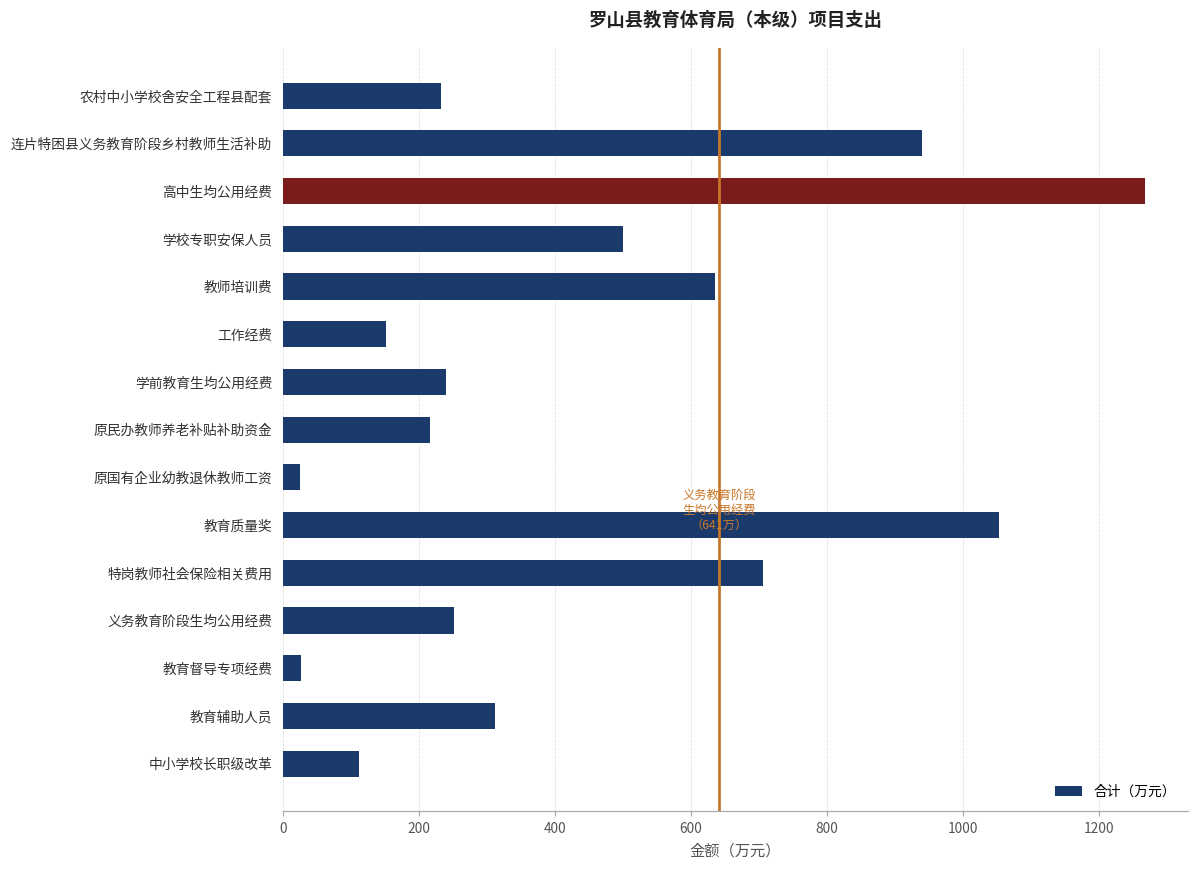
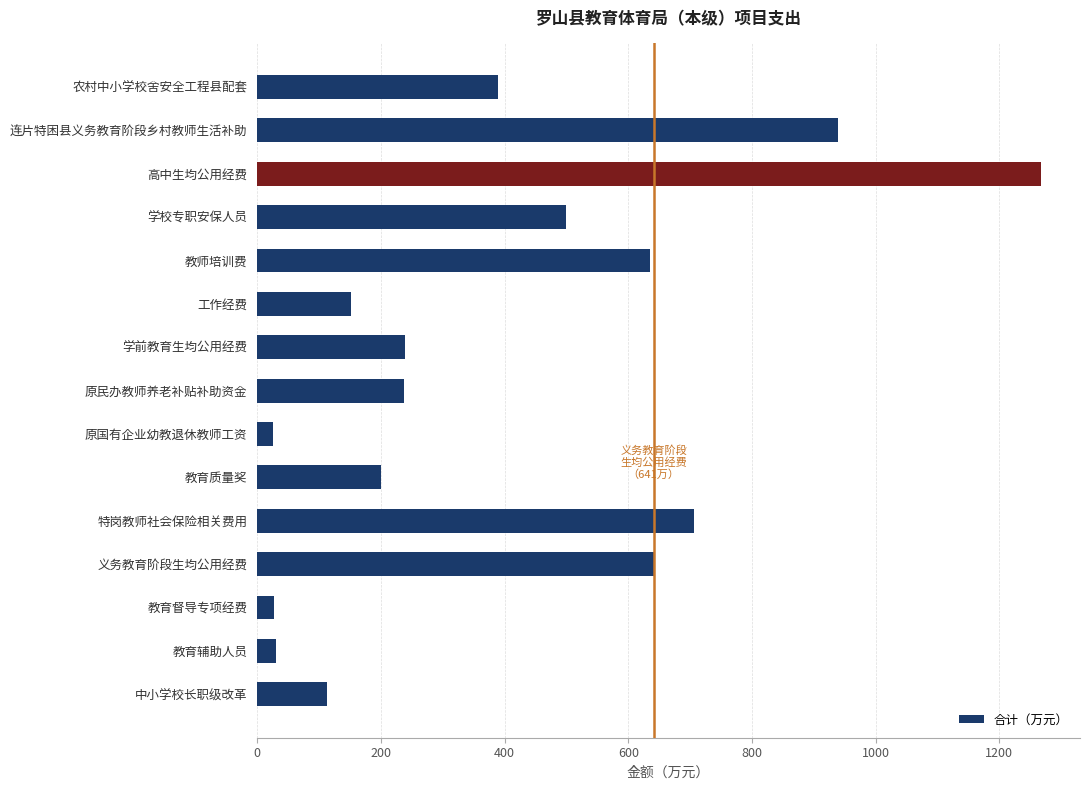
农村中小学校舍安全工程县配套: 230 -> 390
原民办教师养老补贴补助资金: 220 -> 240
教育质量奖: 1050 -> 200
义务教育阶段生均公用经费: 250 -> 640
教育辅助人员: 310 -> 30
